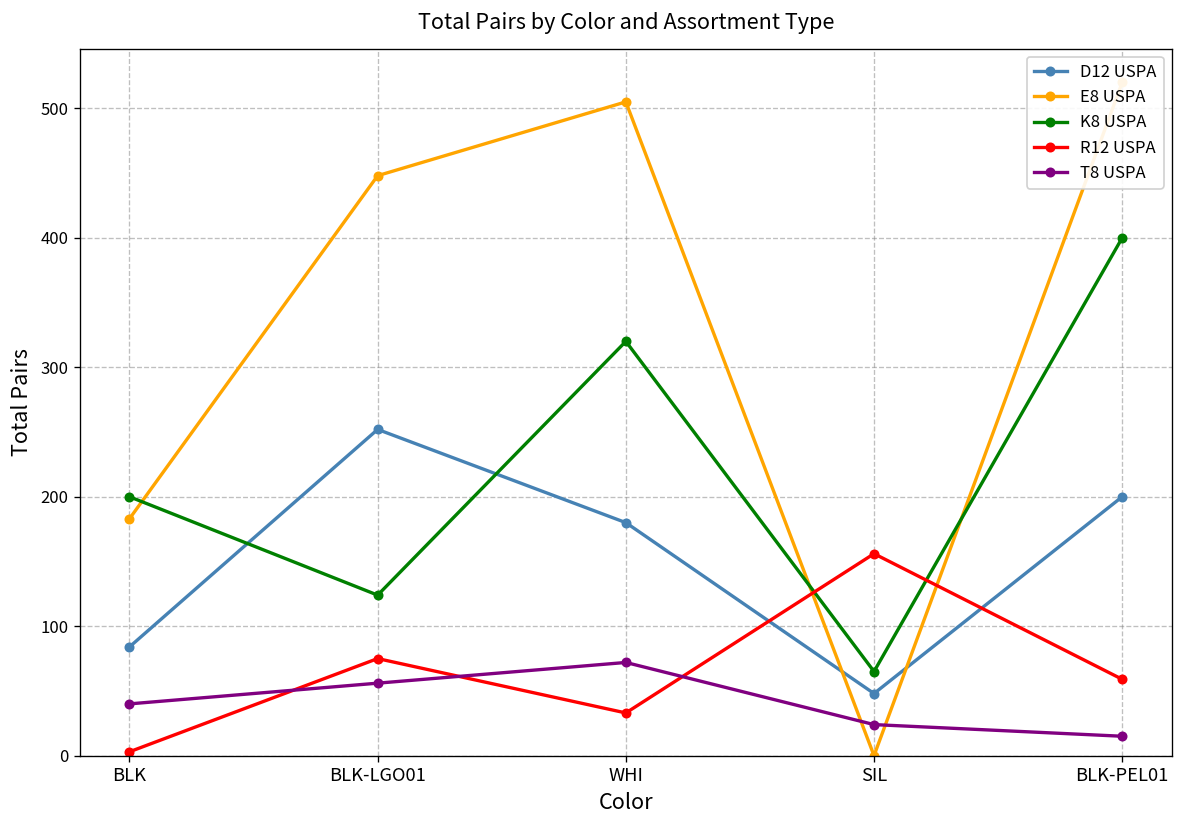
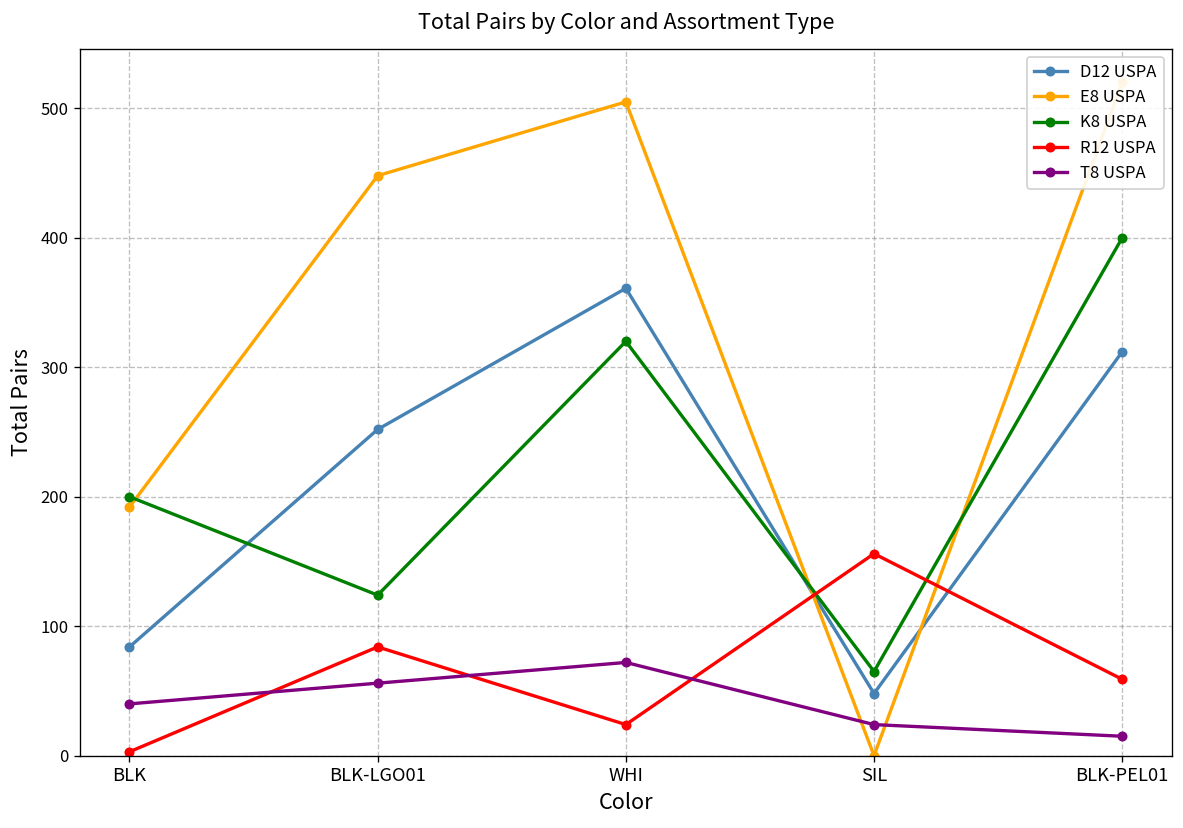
E8 USPA, BLK: 183 -> 192
R12 USPA, BLK-LGO01: 75 -> 84
D12 USPA, WHI: 180 -> 361
R12 USPA, WHI: 33 -> 24
D12 USPA, BLK-PEL01: 200 -> 312
